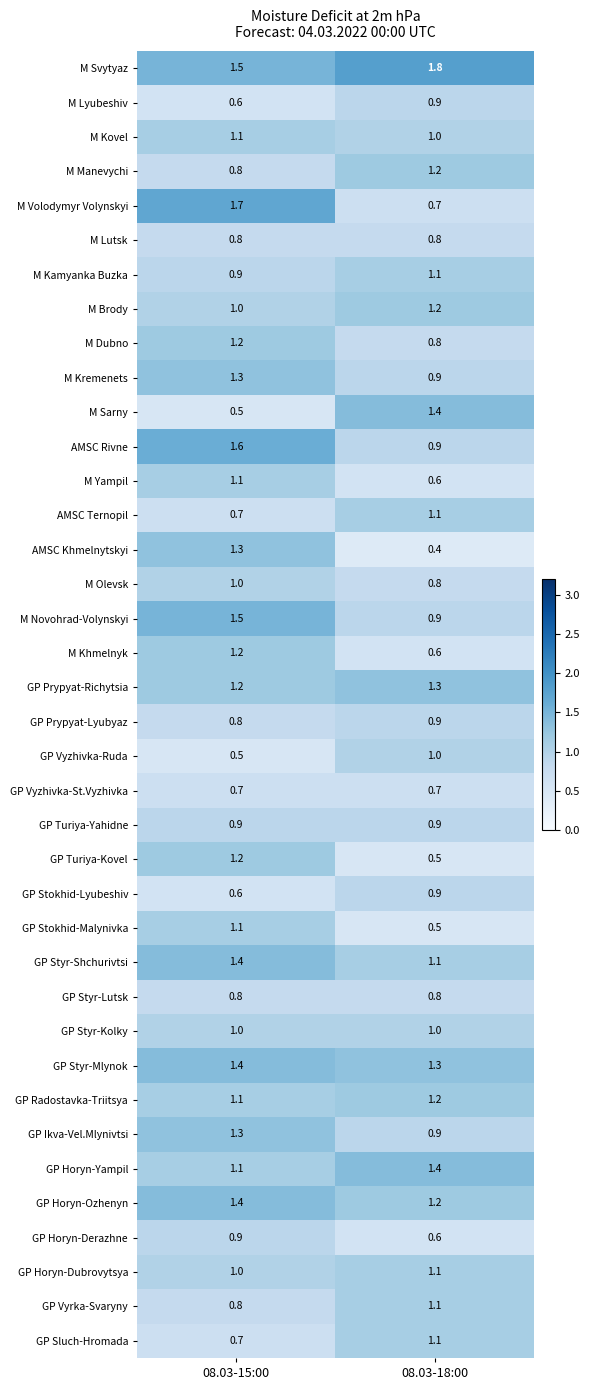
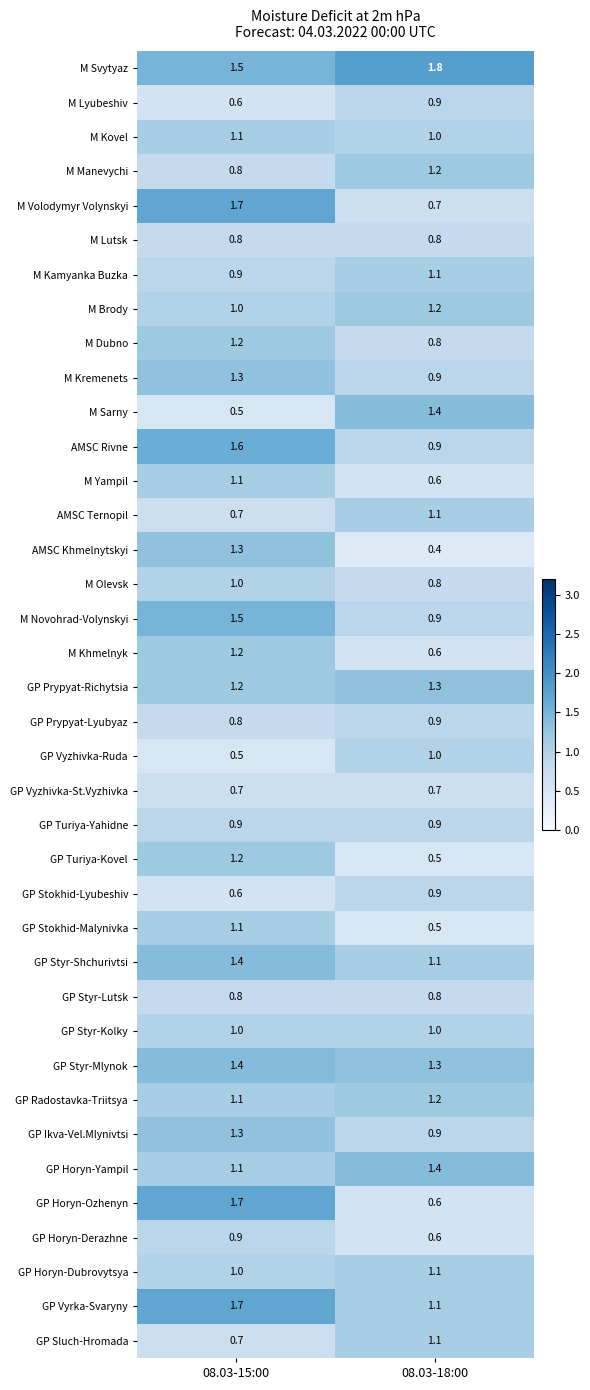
GP Horyn-Ozhenyn, 08.03-15:00: 1.4 -> 1.7
GP Horyn-Ozhenyn, 08.03-18:00: 1.2 -> 0.6
GP Vyrka-Svaryny, 08.03-15:00: 0.8 -> 1.7
